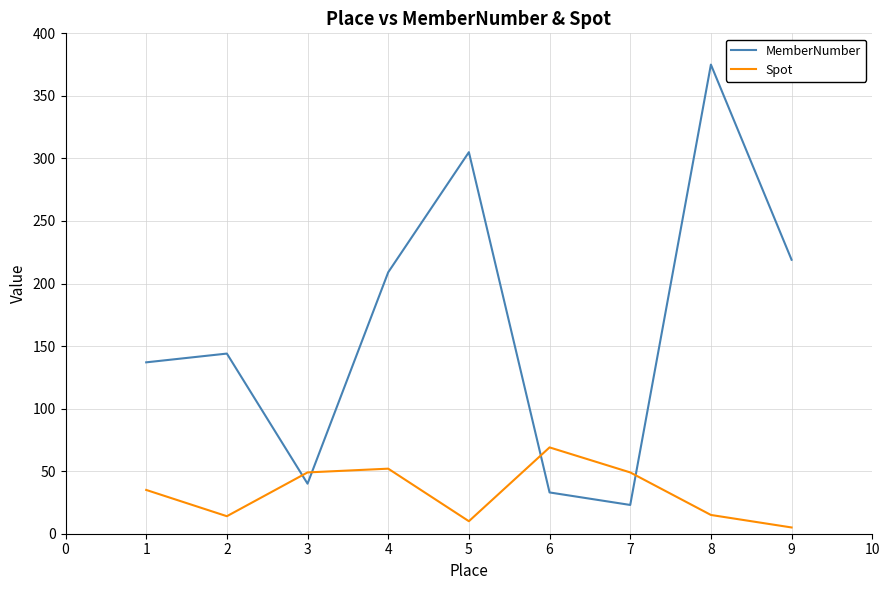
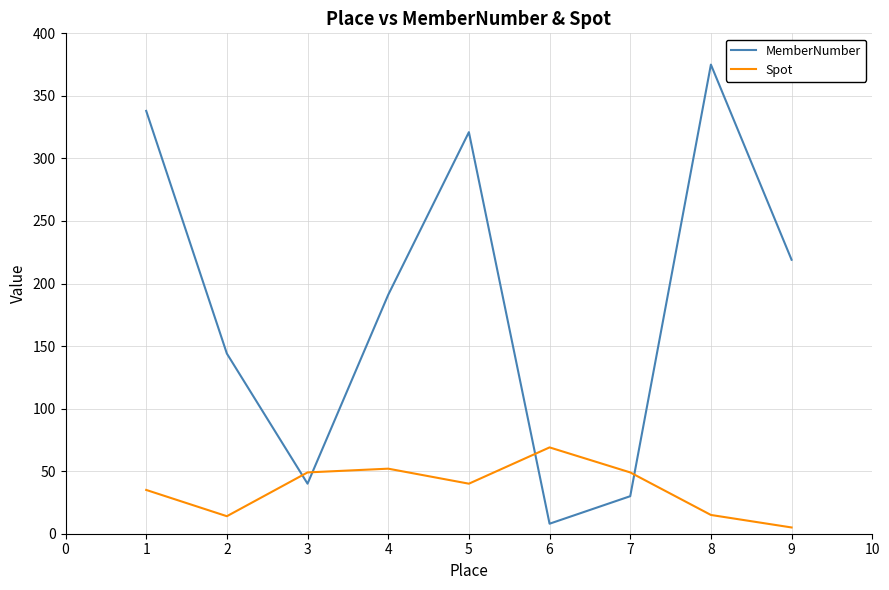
MemberNumber, 1: 137 -> 338
MemberNumber, 4: 209 -> 191
MemberNumber, 5: 305 -> 321
Spot, 5: 10 -> 40
MemberNumber, 6: 33 -> 8
MemberNumber, 7: 23 -> 30
